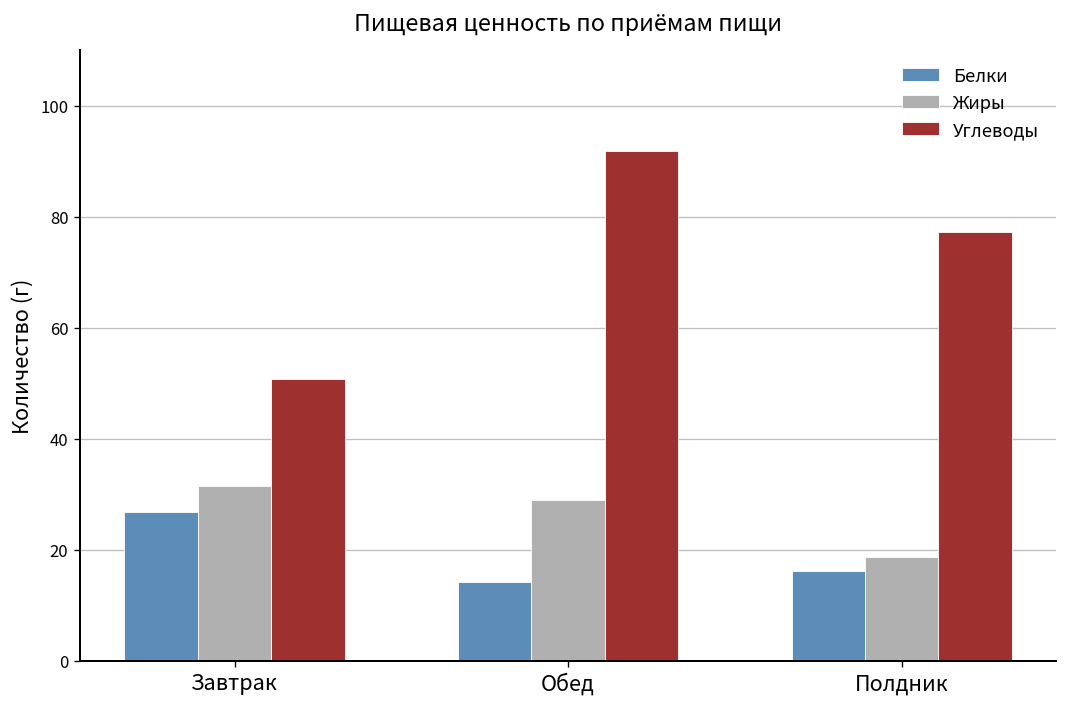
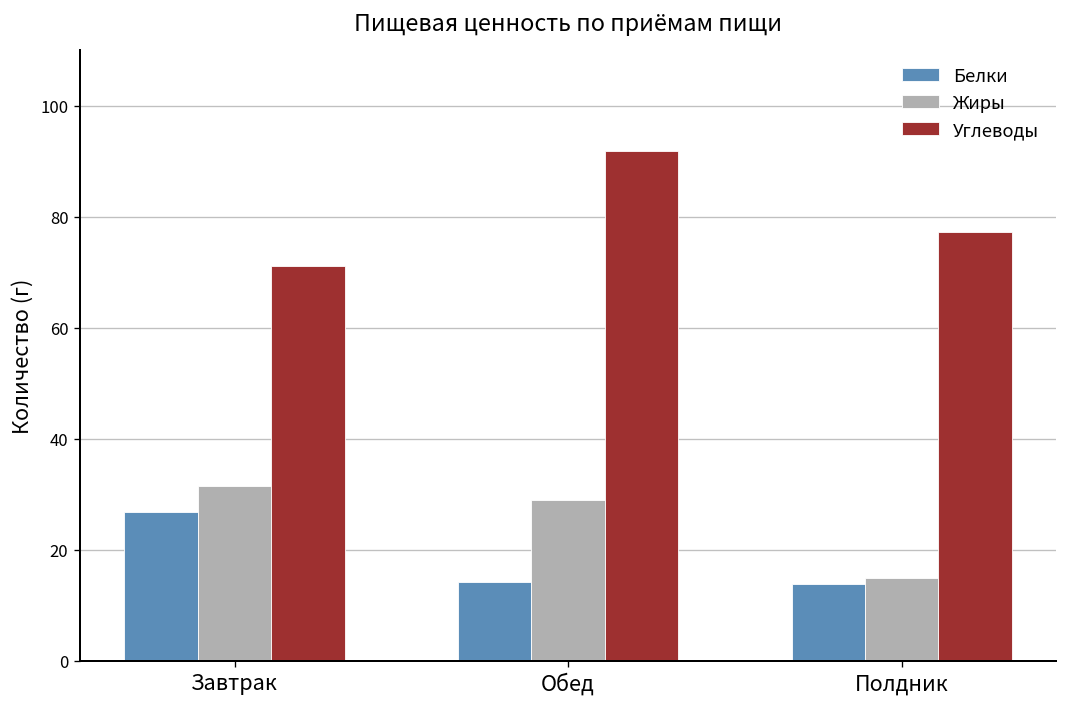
Углеводы, Завтрак: 51 -> 71
Белки, Полдник: 16 -> 14
Жиры, Полдник: 19 -> 15
